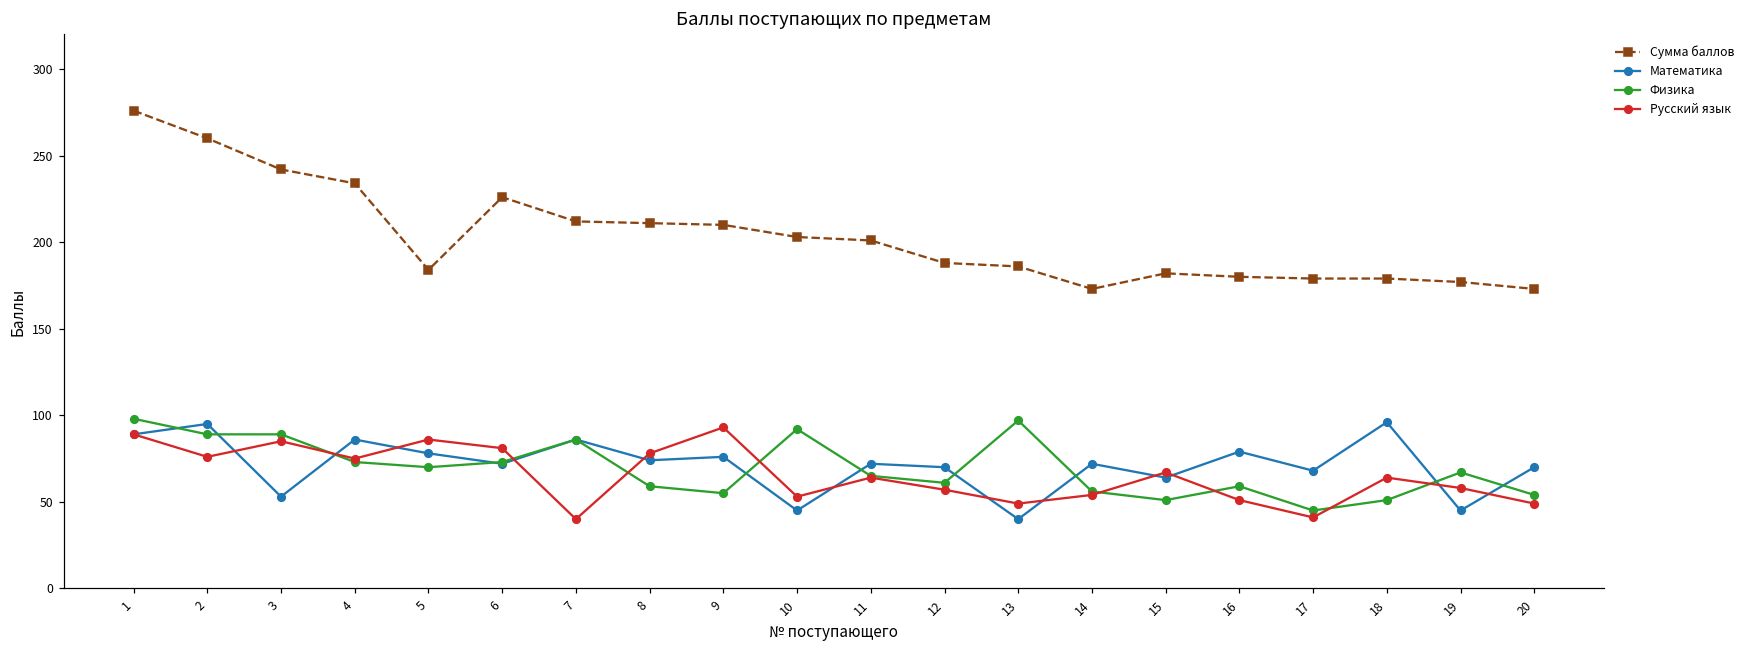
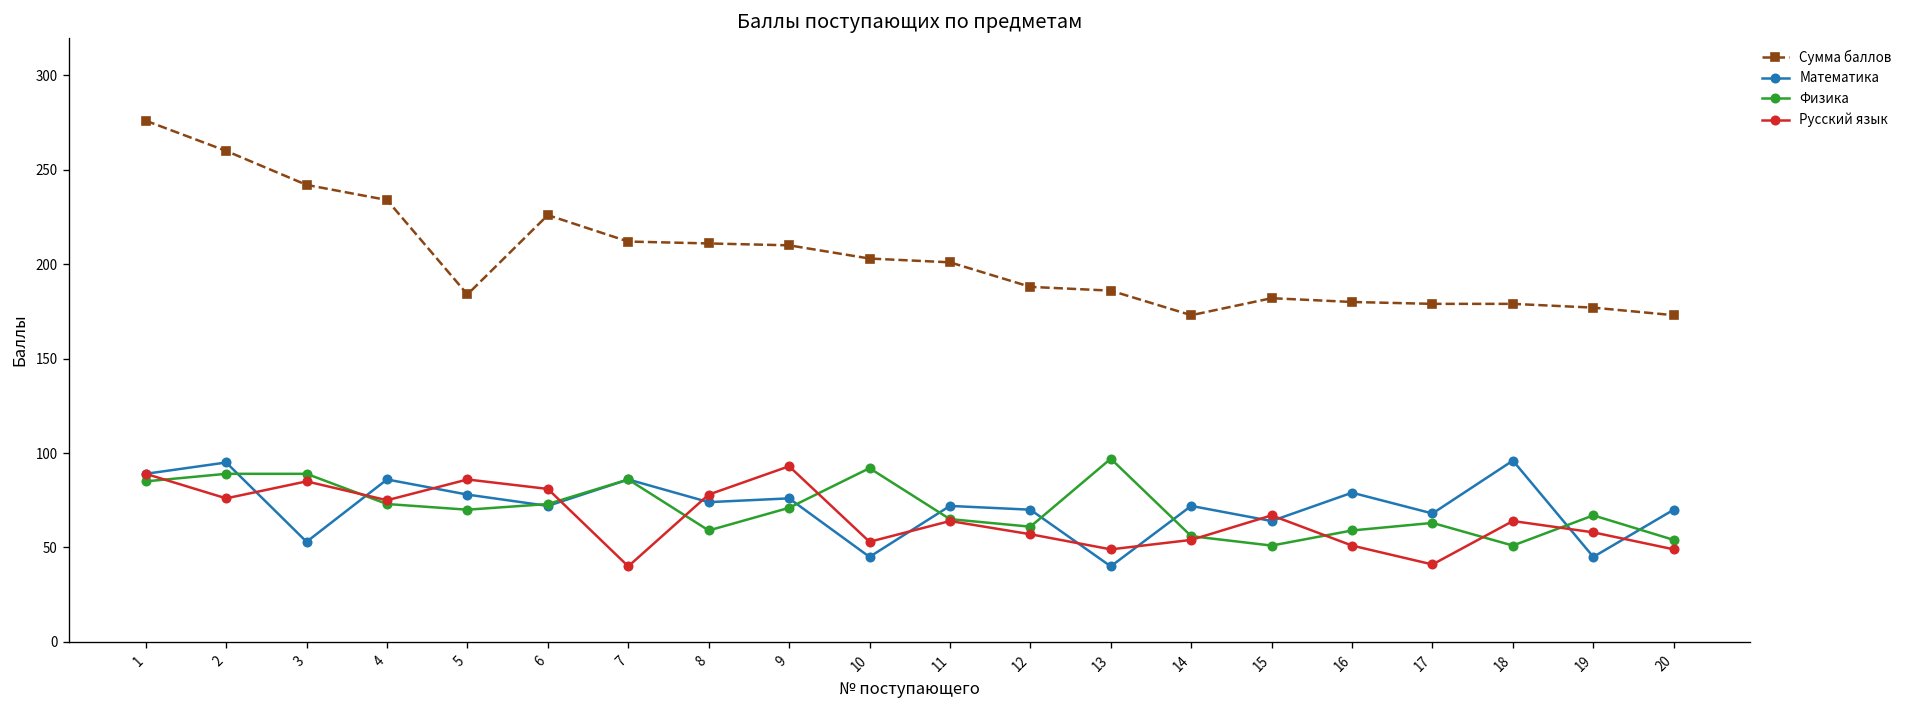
Физика, 1: 98 -> 85
Физика, 9: 55 -> 71
Физика, 17: 45 -> 63
